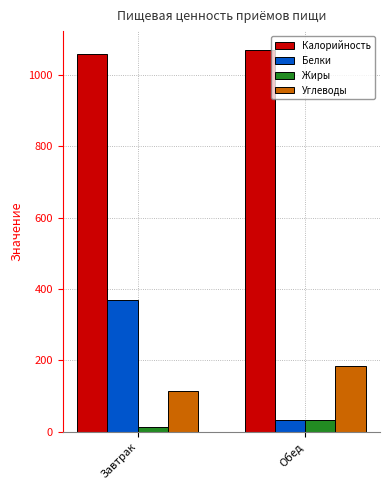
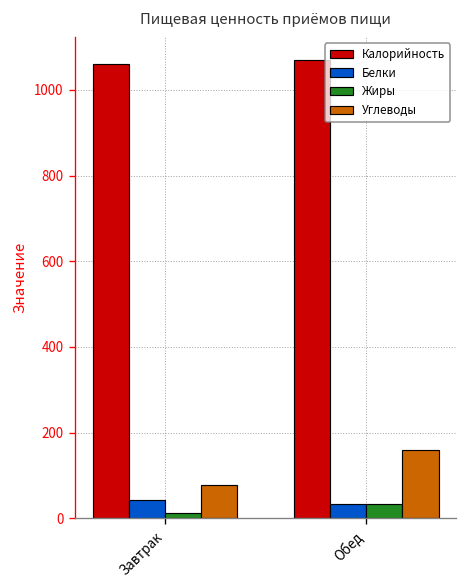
Белки, Завтрак: 370 -> 40
Углеводы, Завтрак: 110 -> 80
Углеводы, Обед: 180 -> 160
